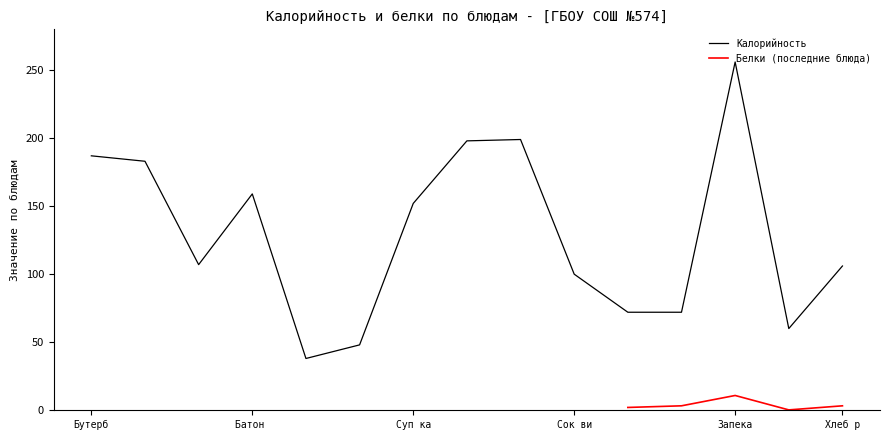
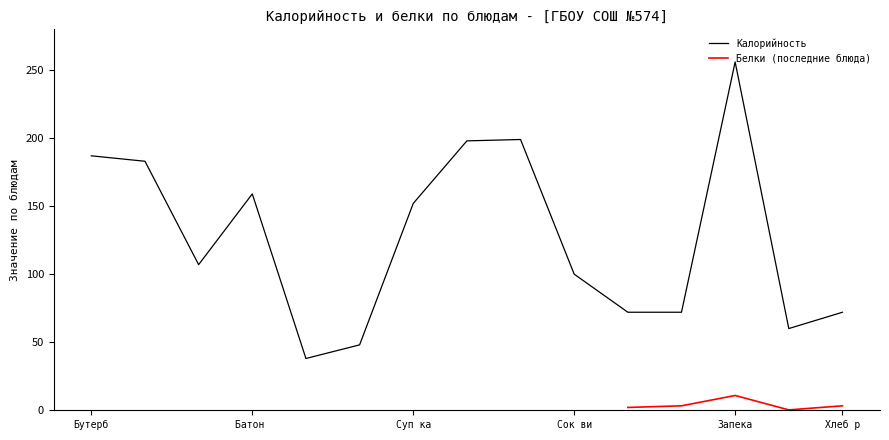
Калорийность, Хлеб р: 106 -> 72
